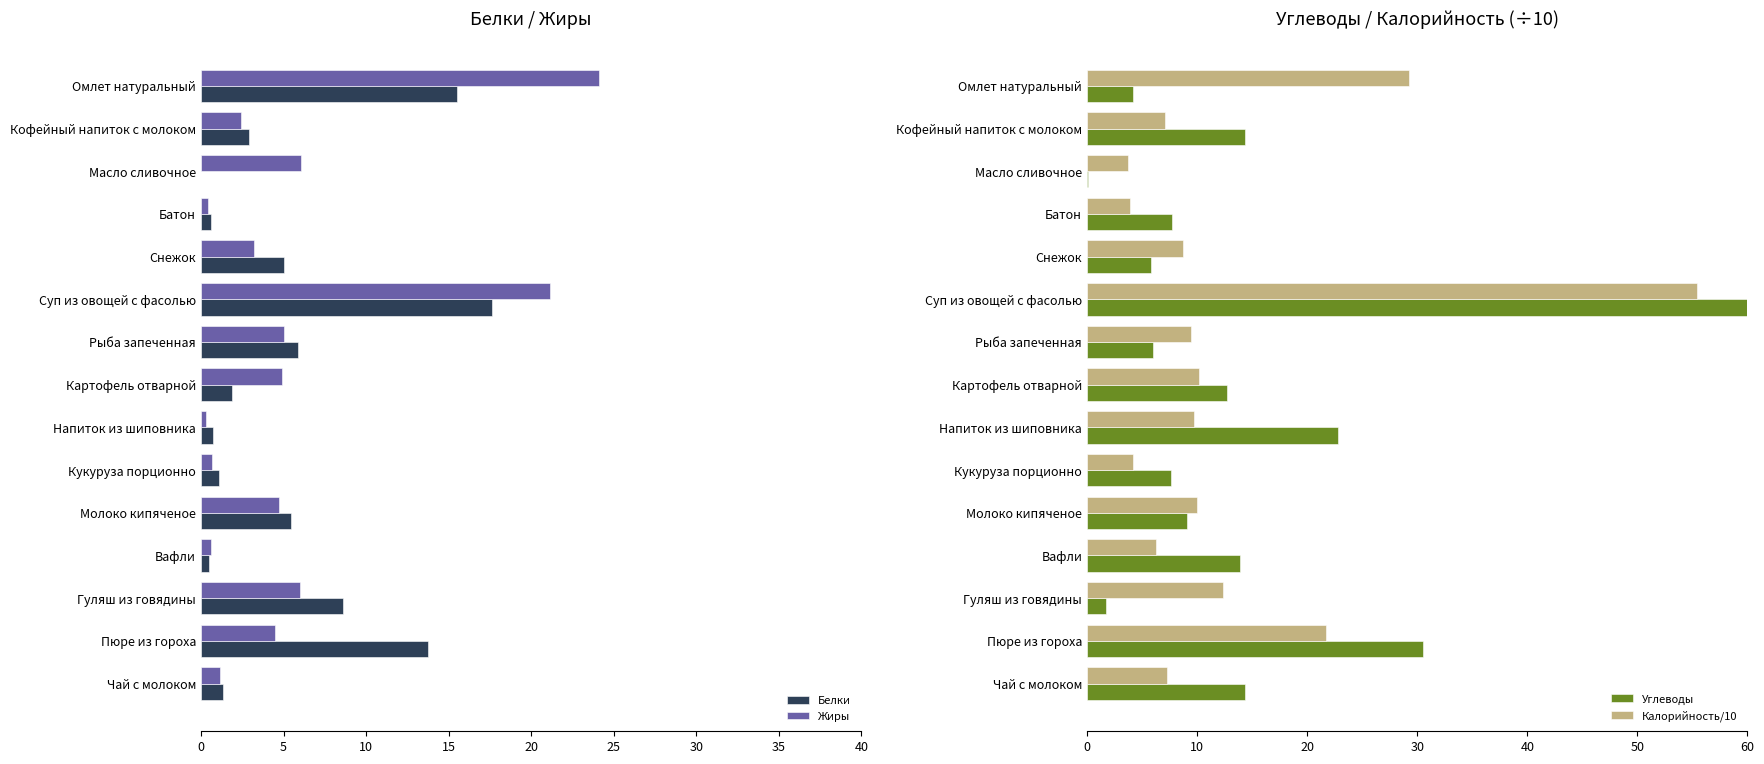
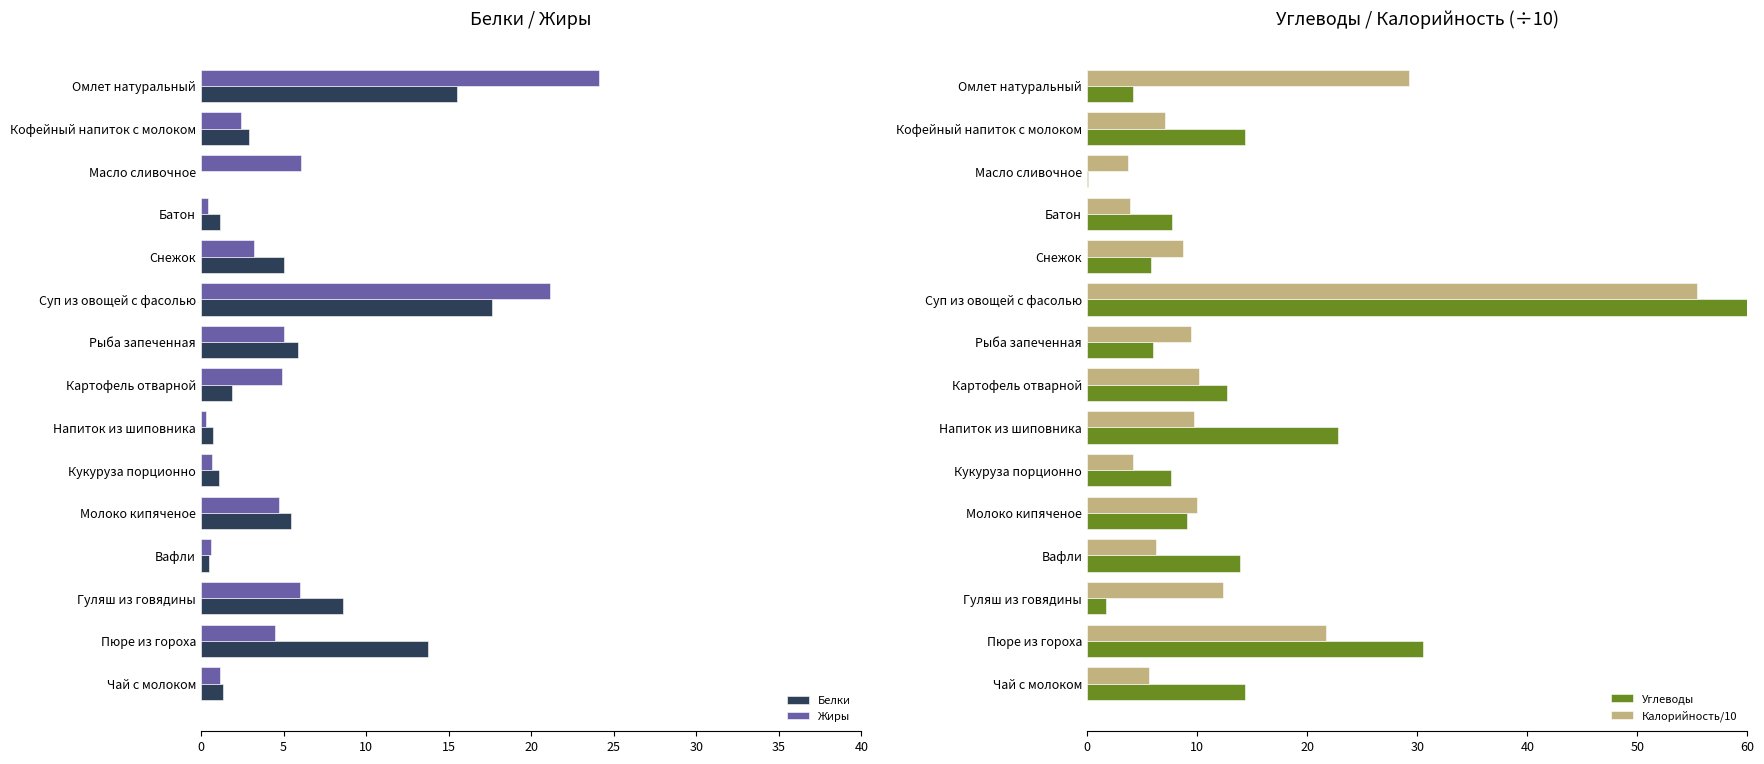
Белки / Жиры, Белки, Батон: 0.6 -> 1.1
Углеводы / Калорийность (÷10), Калорийность/10, Чай с молоком: 7.3 -> 5.6
